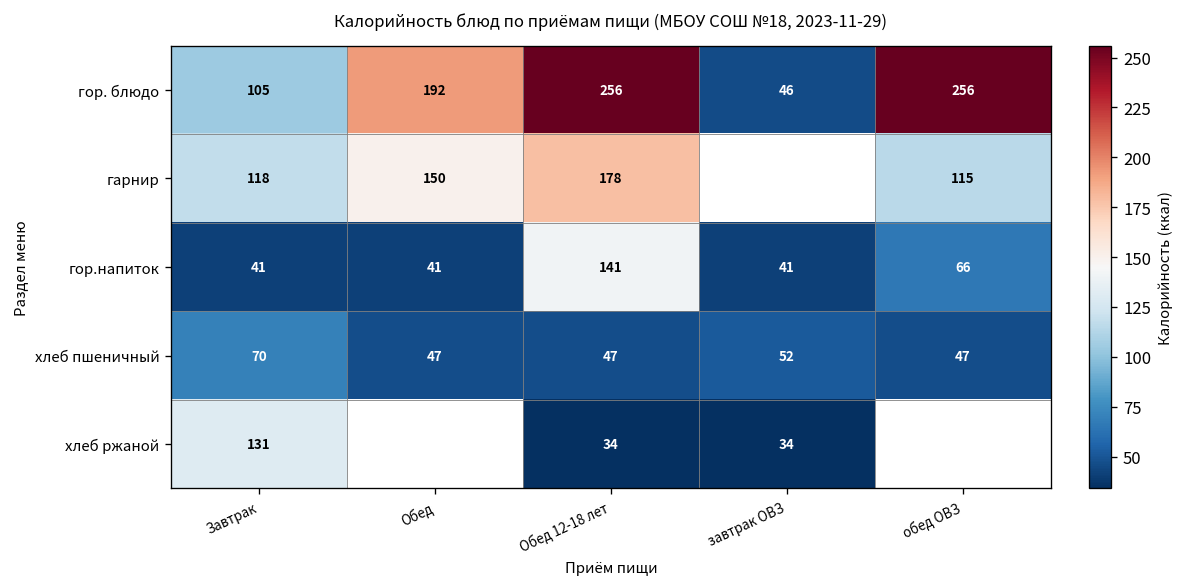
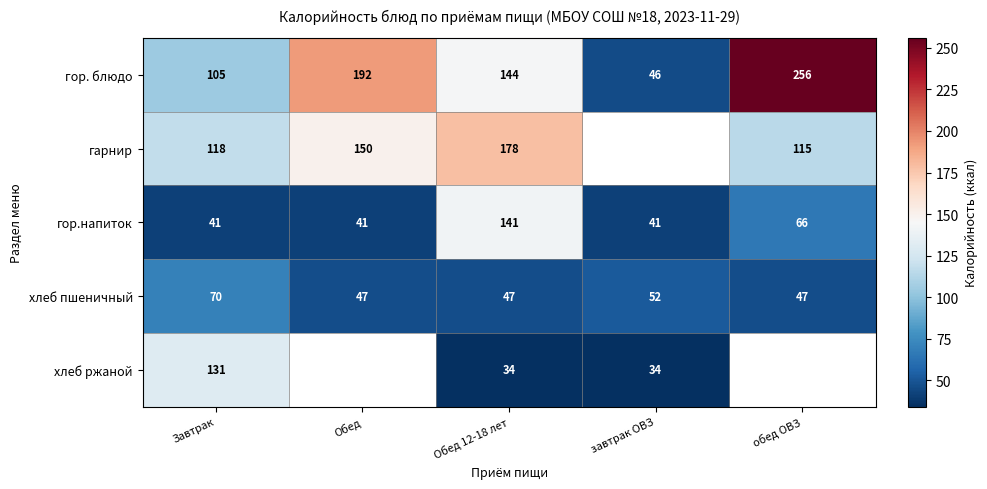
гор. блюдо, Обед 12-18 лет: 256 -> 144
